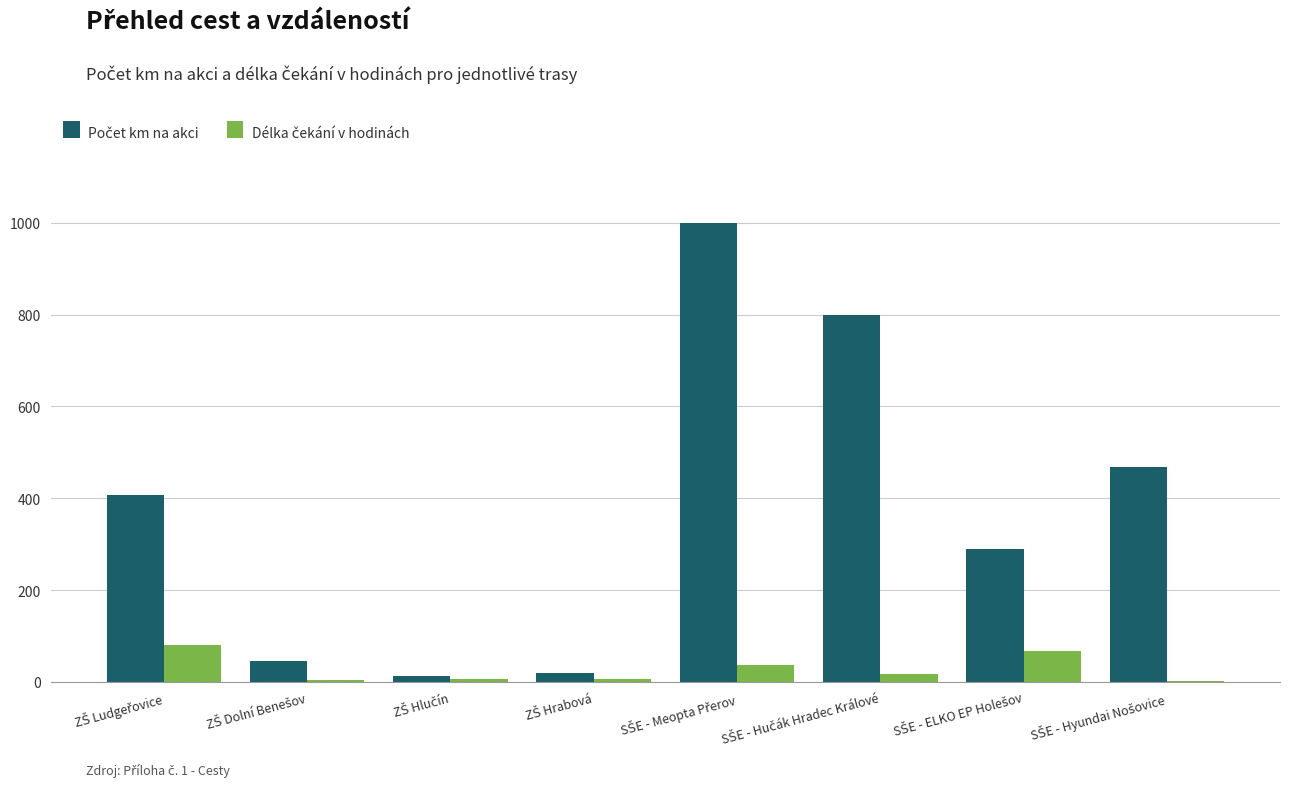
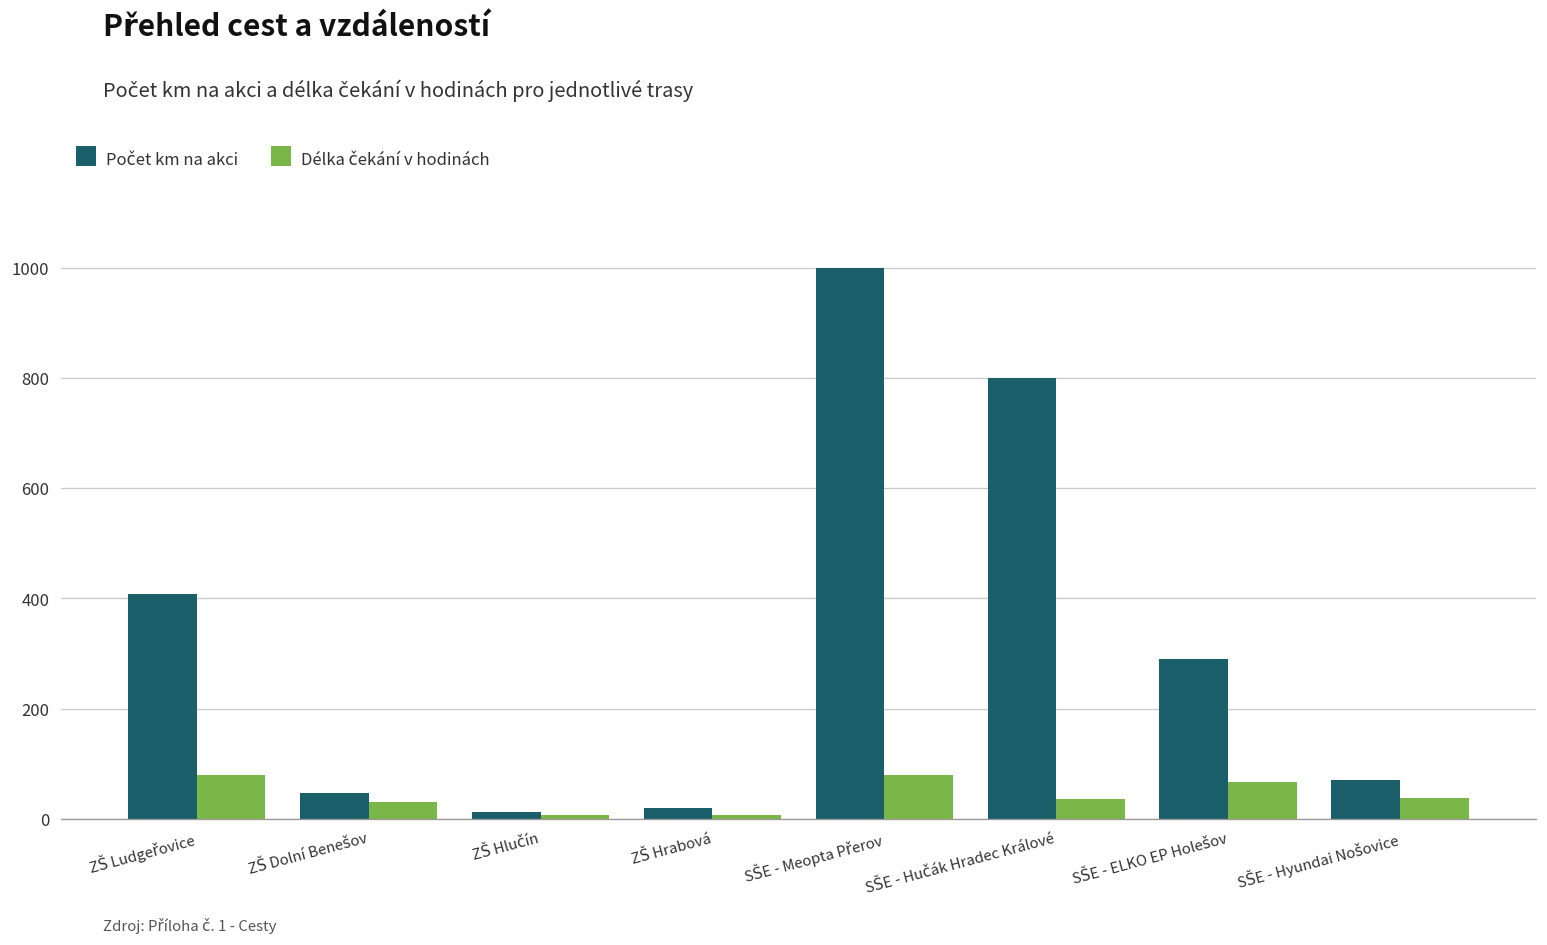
Délka čekání v hodinách, ZŠ Dolní Benešov: 0 -> 30
Délka čekání v hodinách, SŠE - Meopta Přerov: 40 -> 80
Délka čekání v hodinách, SŠE - Hučák Hradec Králové: 20 -> 40
Počet km na akci, SŠE - Hyundai Nošovice: 470 -> 70
Délka čekání v hodinách, SŠE - Hyundai Nošovice: 0 -> 40
